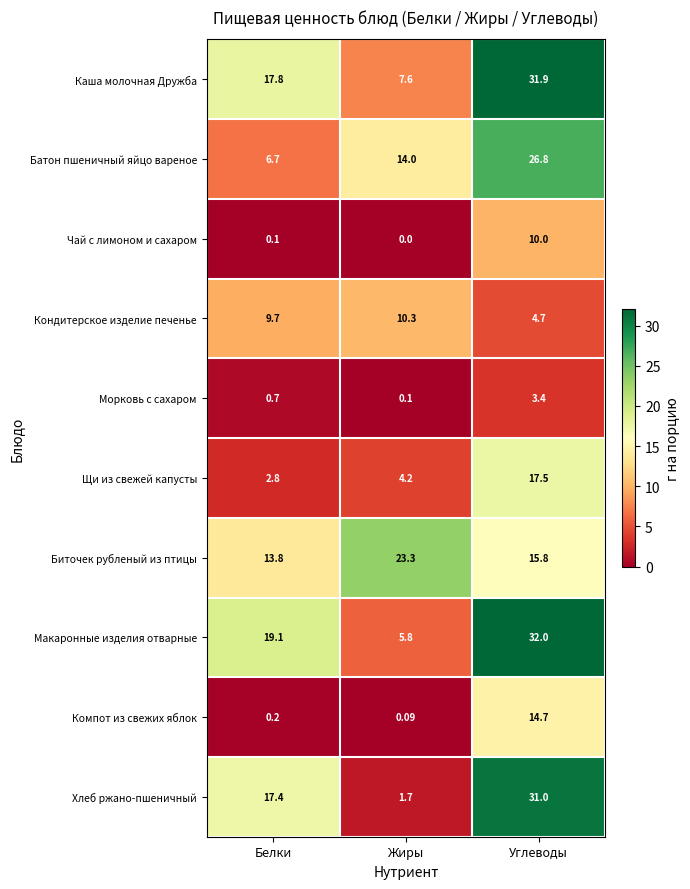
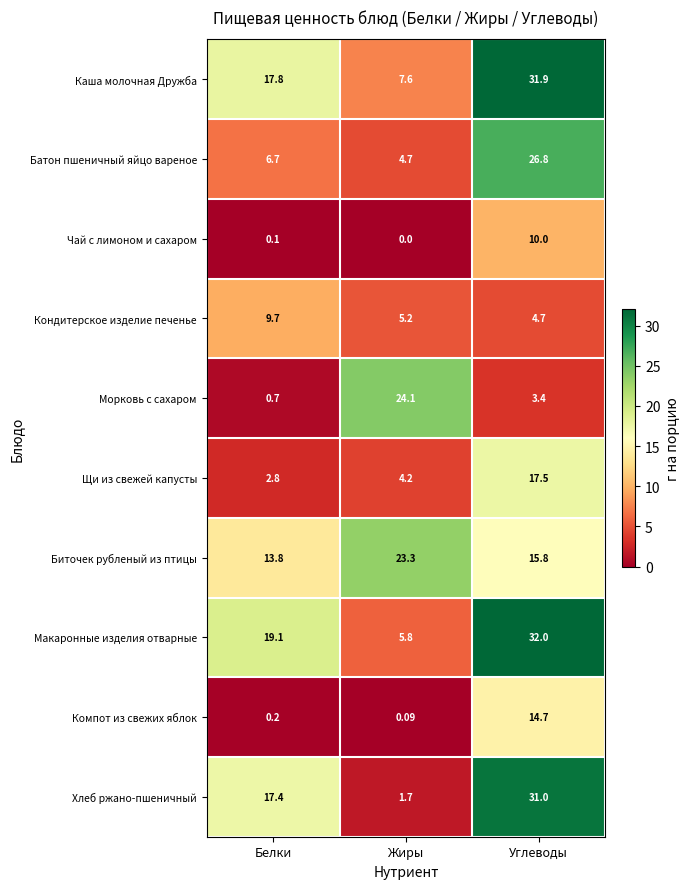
Батон пшеничный яйцо вареное, Жиры: 14.0 -> 4.7
Кондитерское изделие печенье, Жиры: 10.3 -> 5.2
Морковь с сахаром, Жиры: 0.1 -> 24.1
